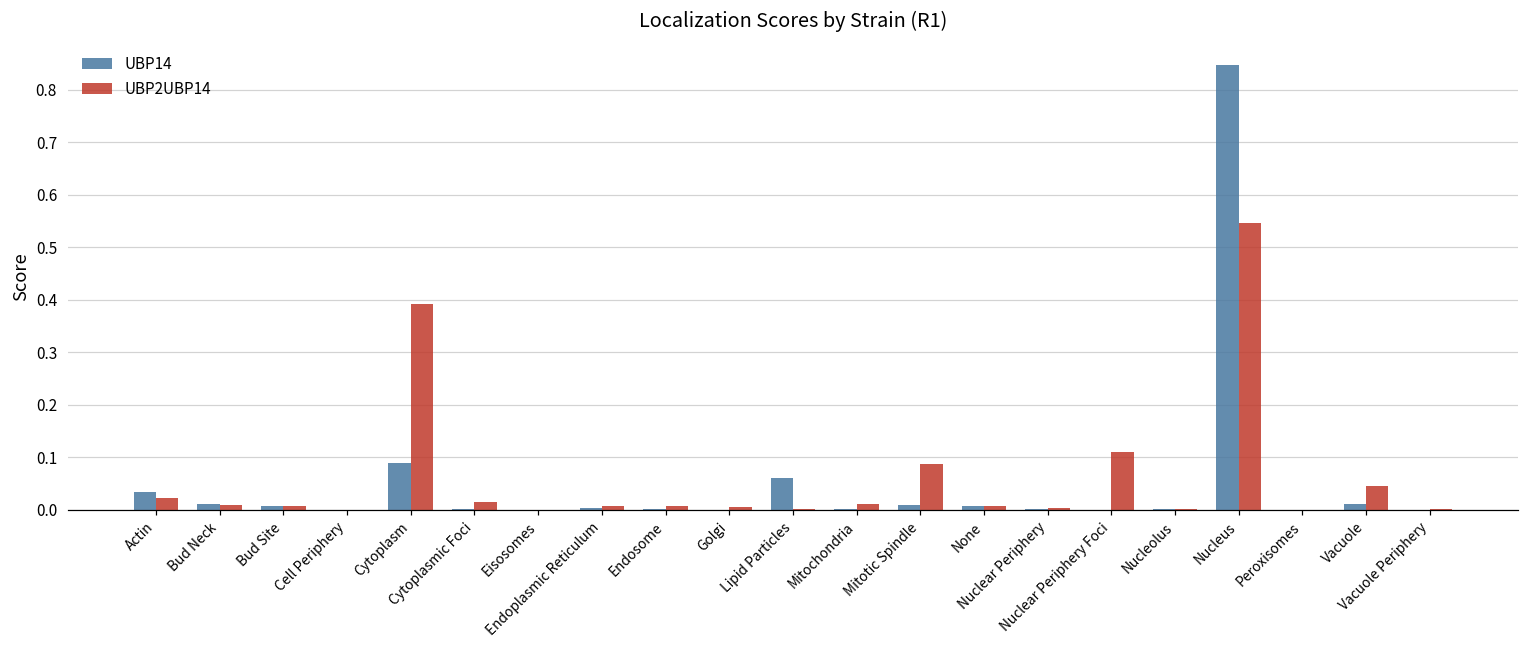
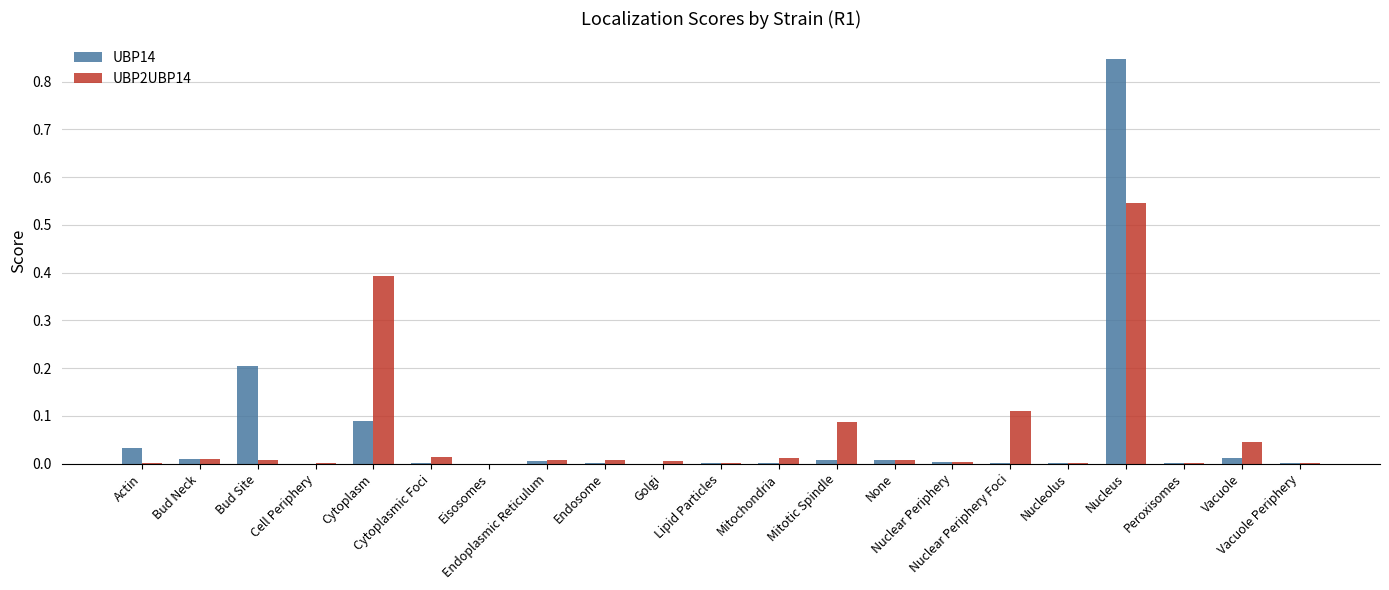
UBP2UBP14, Actin: 0.02 -> 0.00
UBP14, Bud Site: 0.01 -> 0.21
UBP14, Lipid Particles: 0.06 -> 0.00
